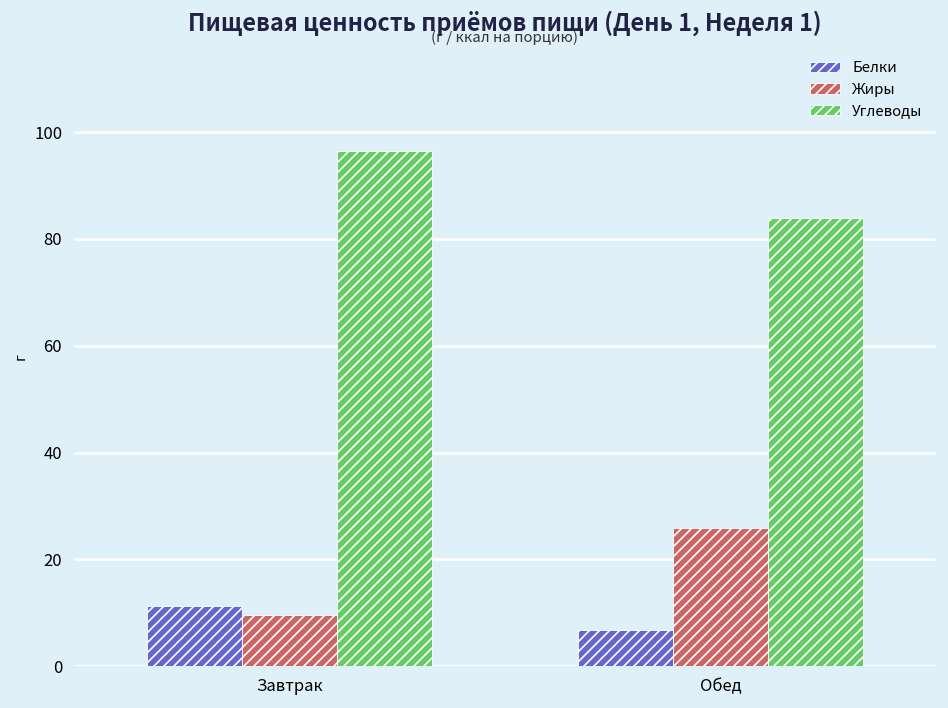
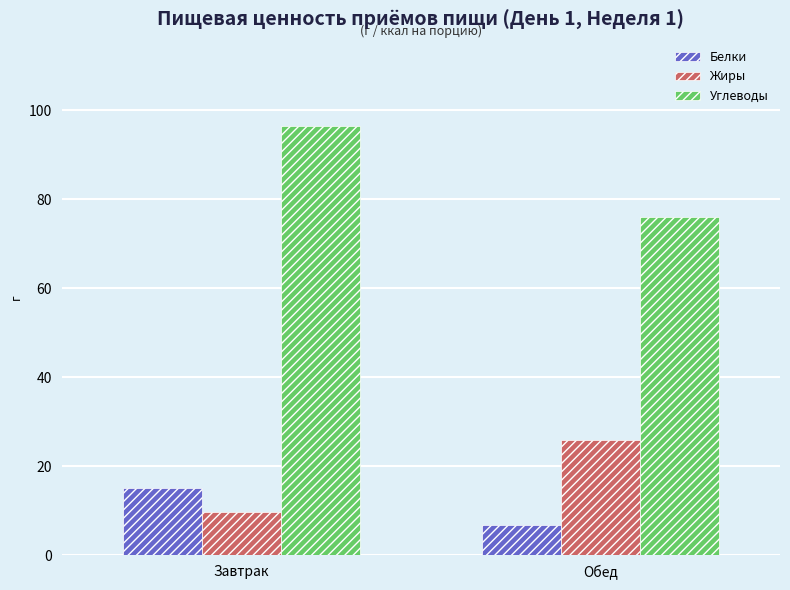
Белки, Завтрак: 11 -> 15
Углеводы, Обед: 84 -> 76
